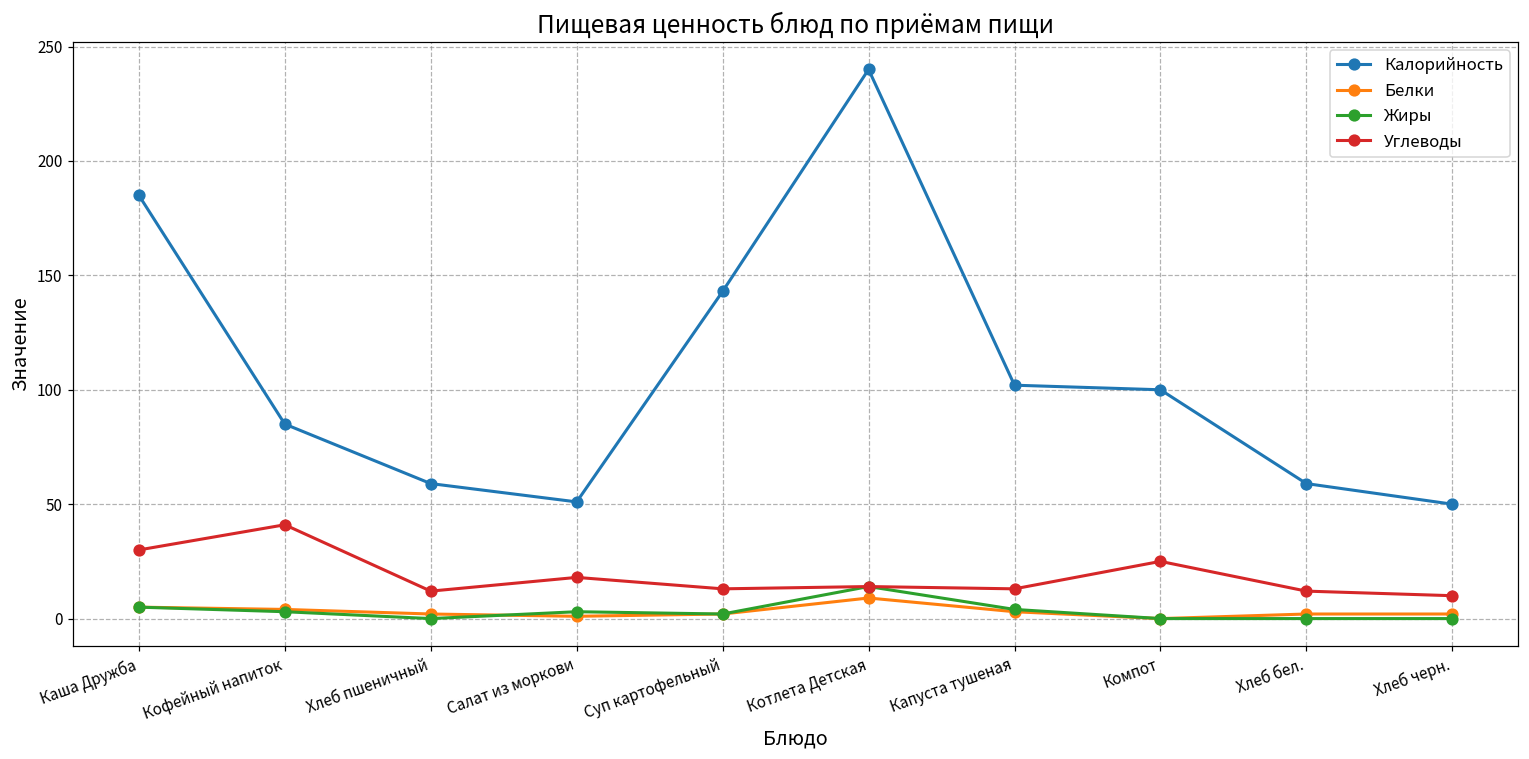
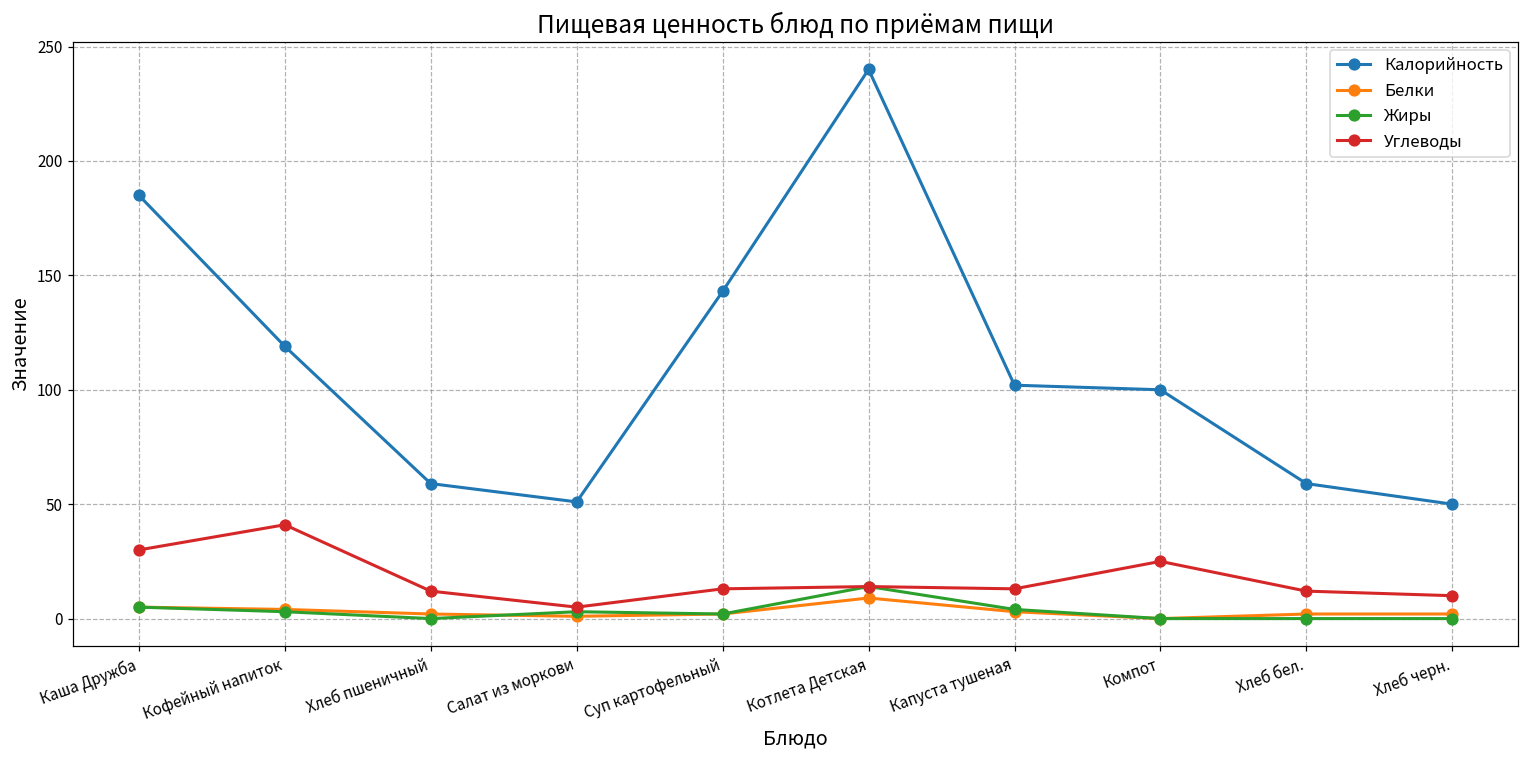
Калорийность, Кофейный напиток: 85 -> 119
Углеводы, Салат из моркови: 18 -> 5
